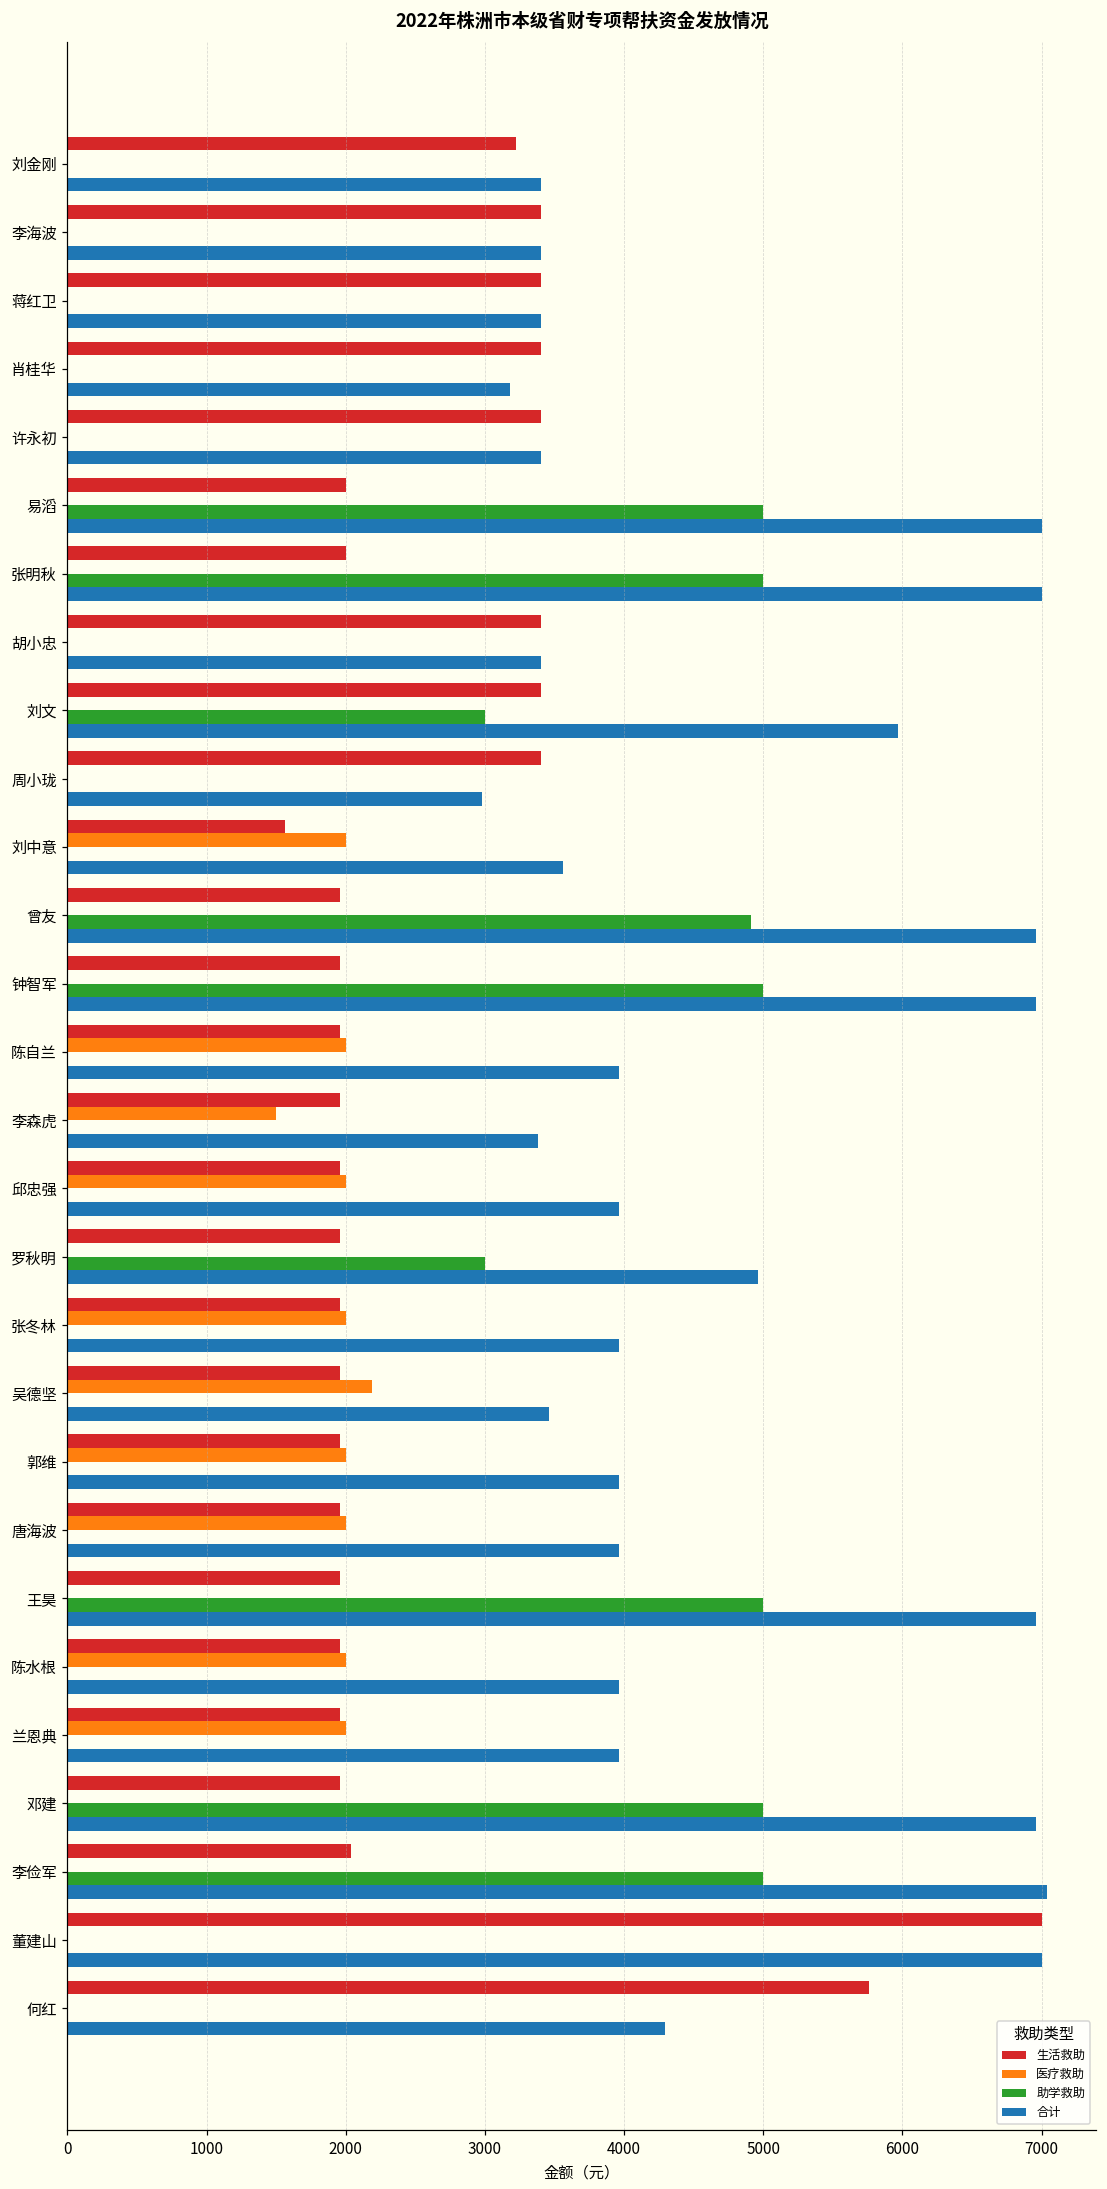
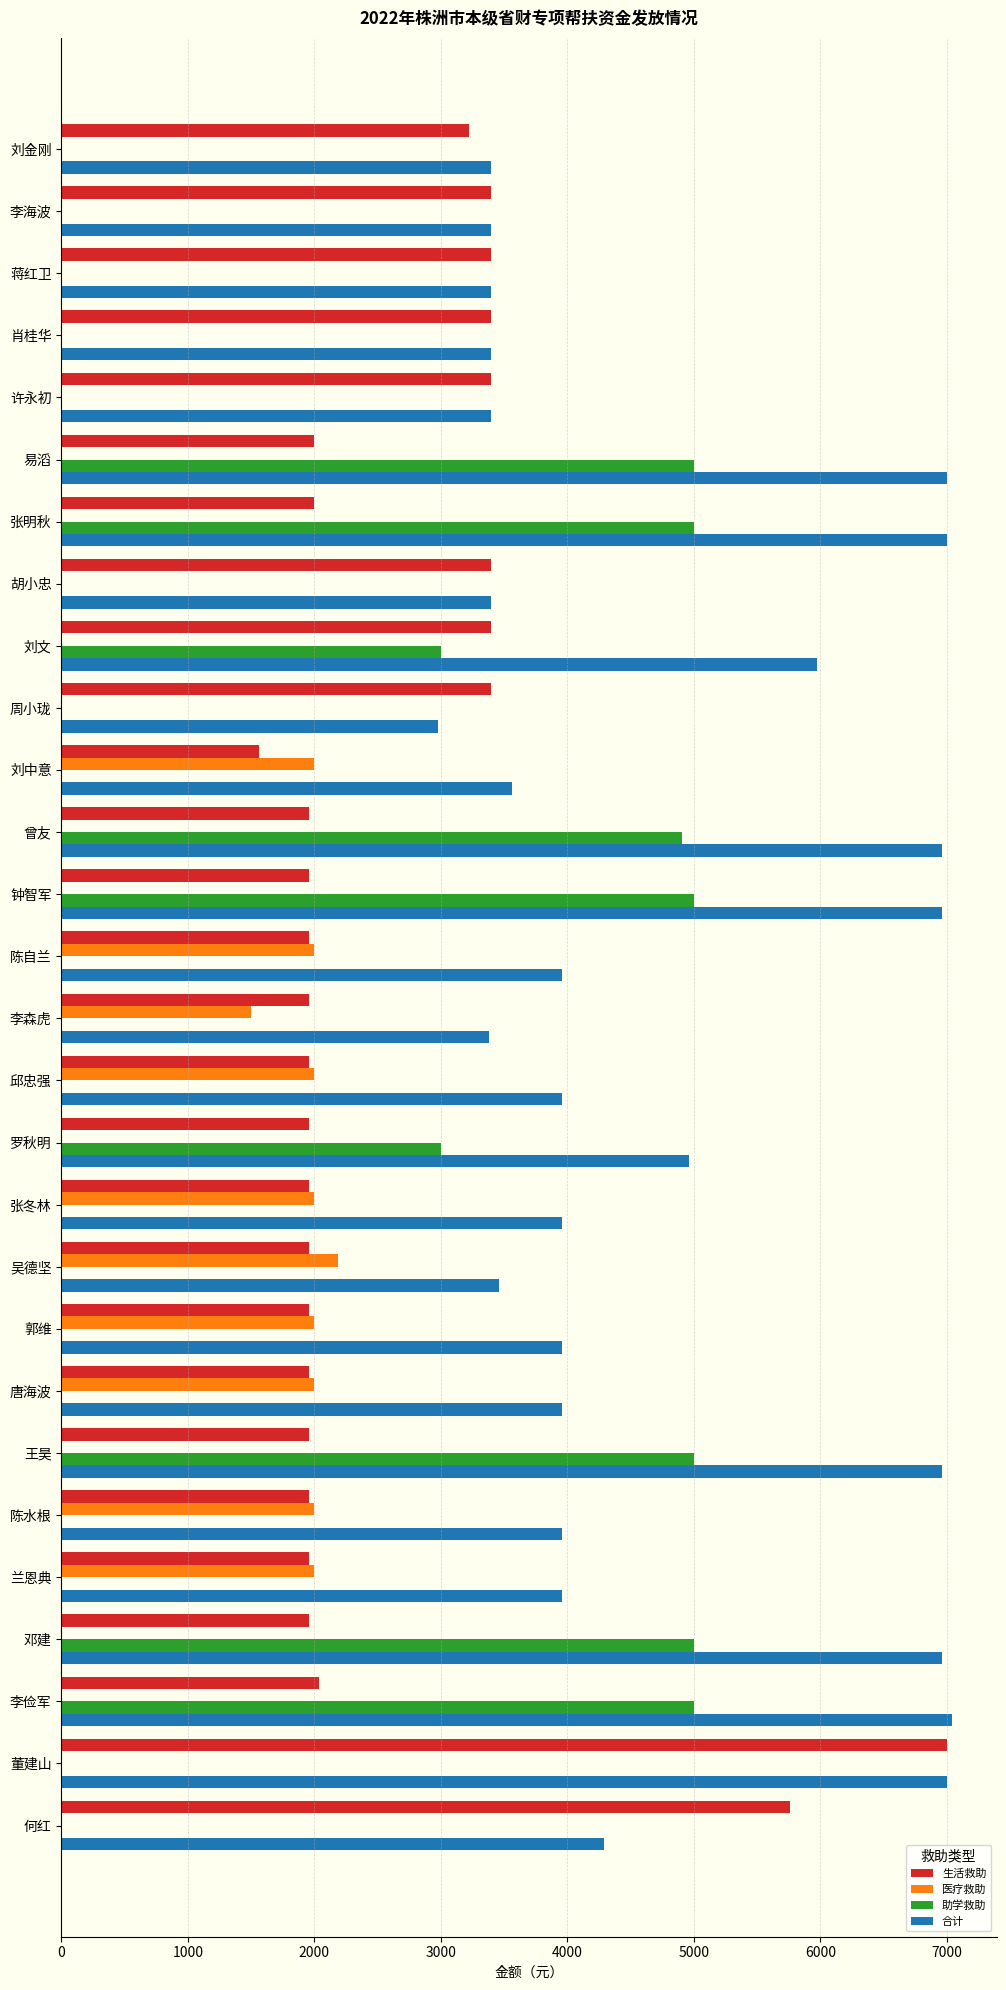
合计, 肖桂华: 3180 -> 3400
